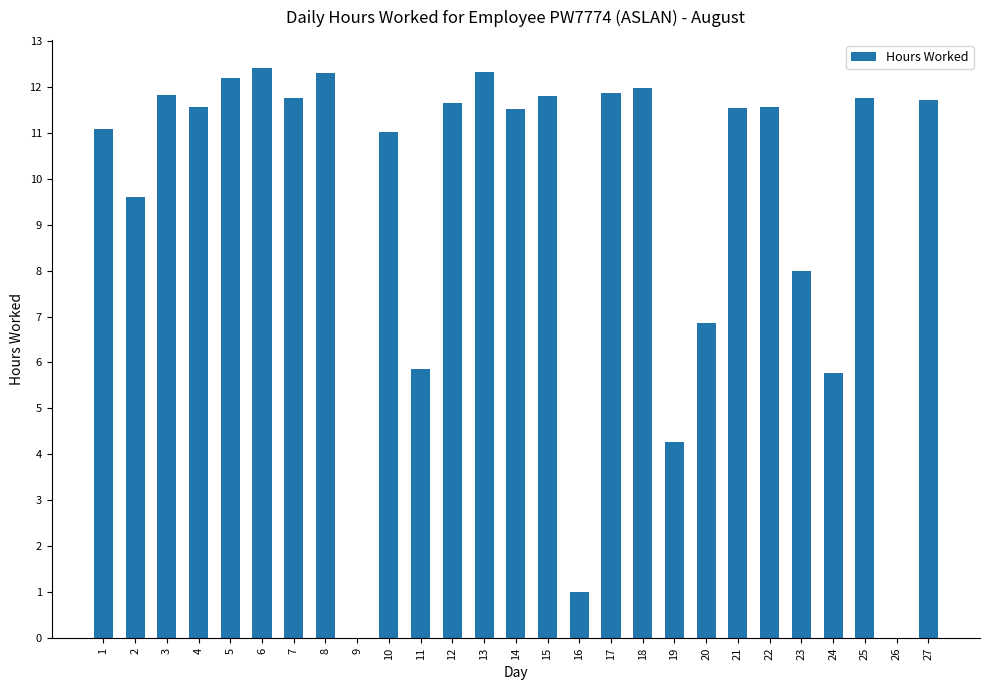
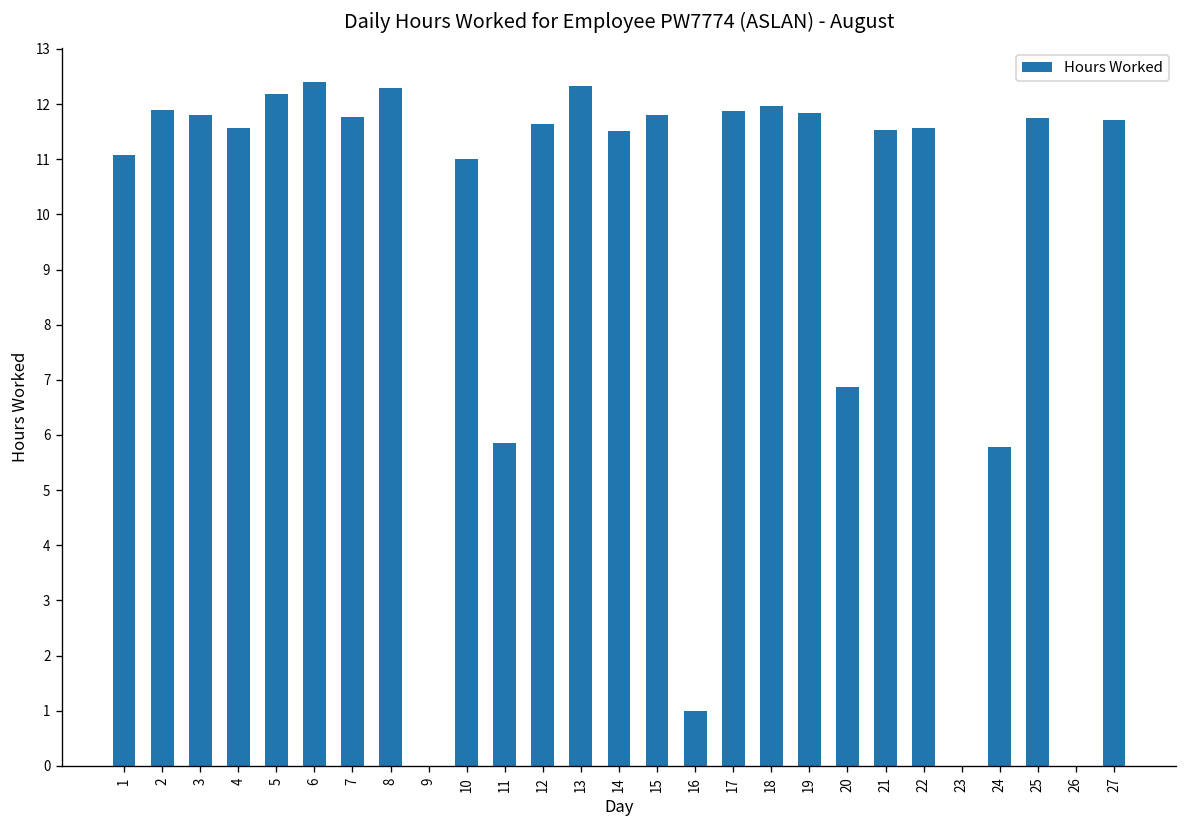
2: 9.6 -> 11.9
19: 4.3 -> 11.8
23: 8 -> 0
